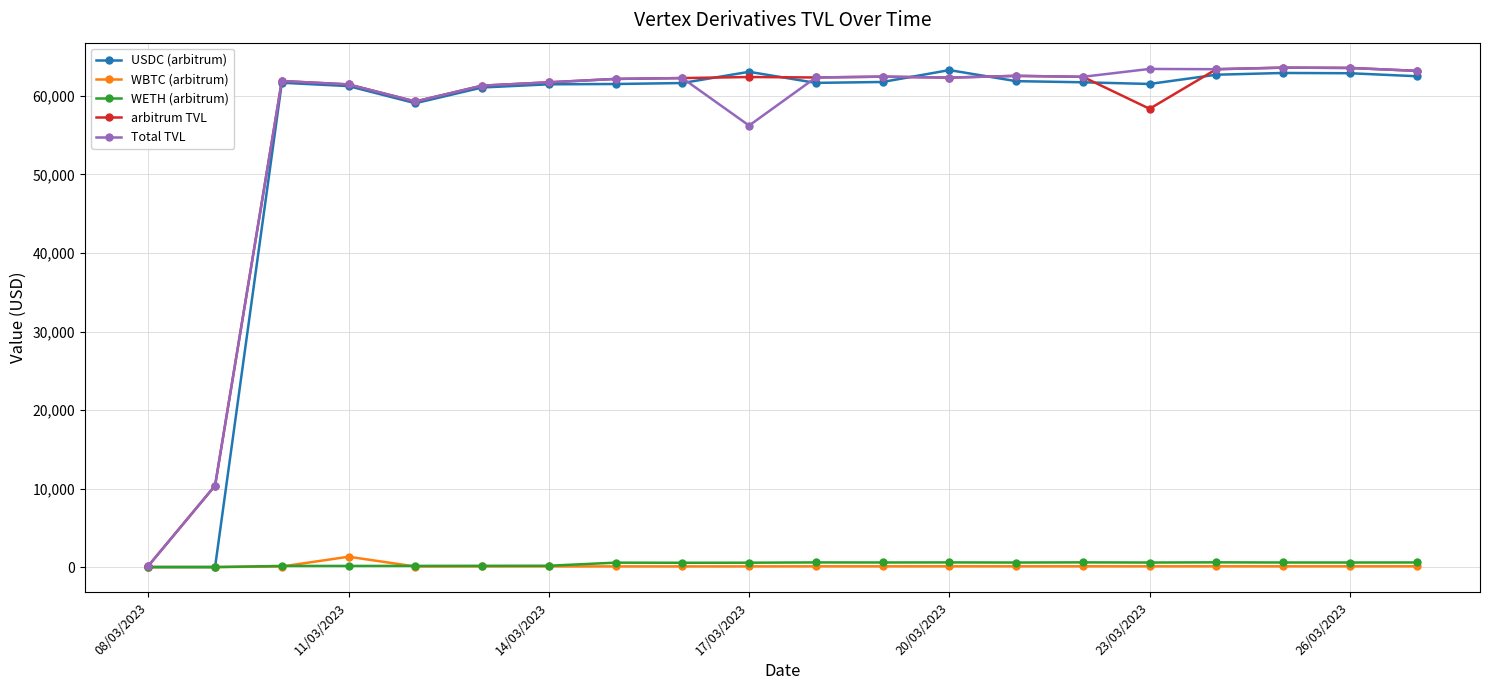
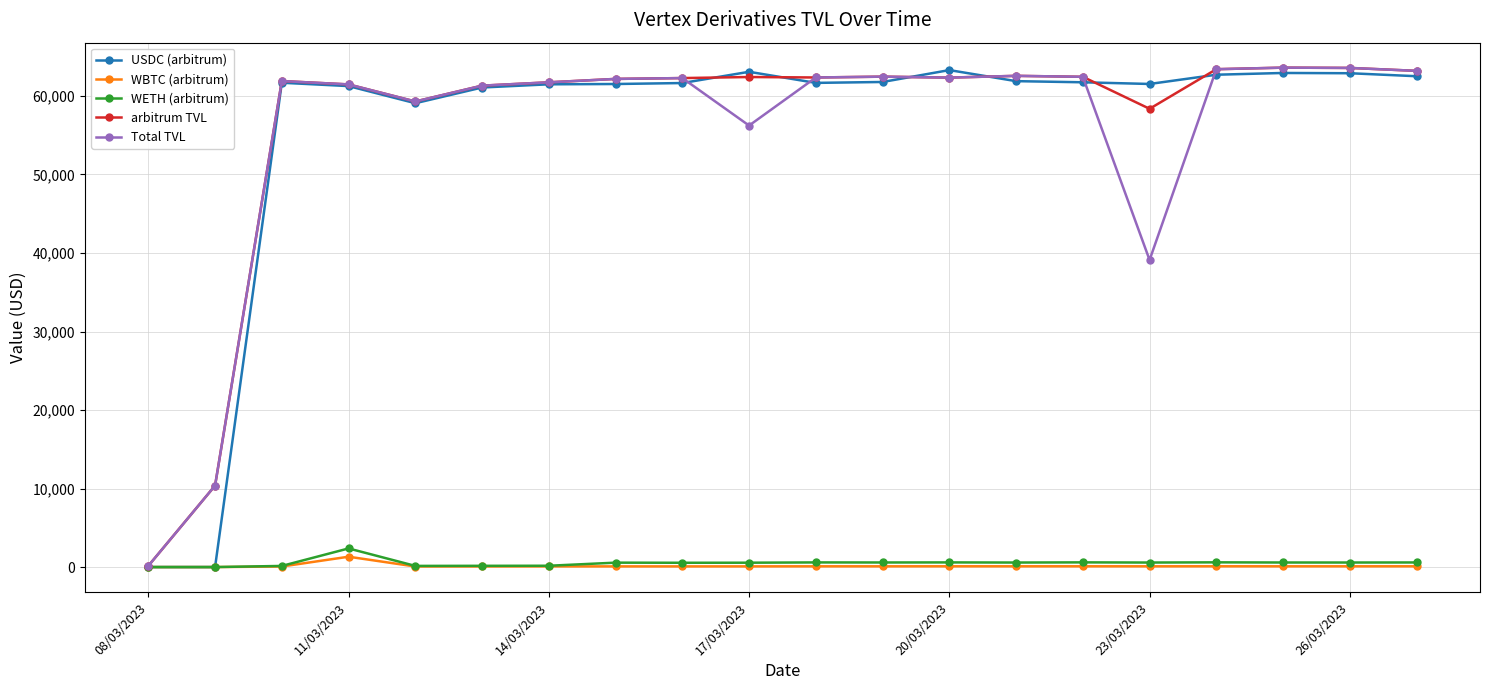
WETH (arbitrum), 11/03/2023: 0 -> 2,000
Total TVL, 23/03/2023: 63,000 -> 39,000
